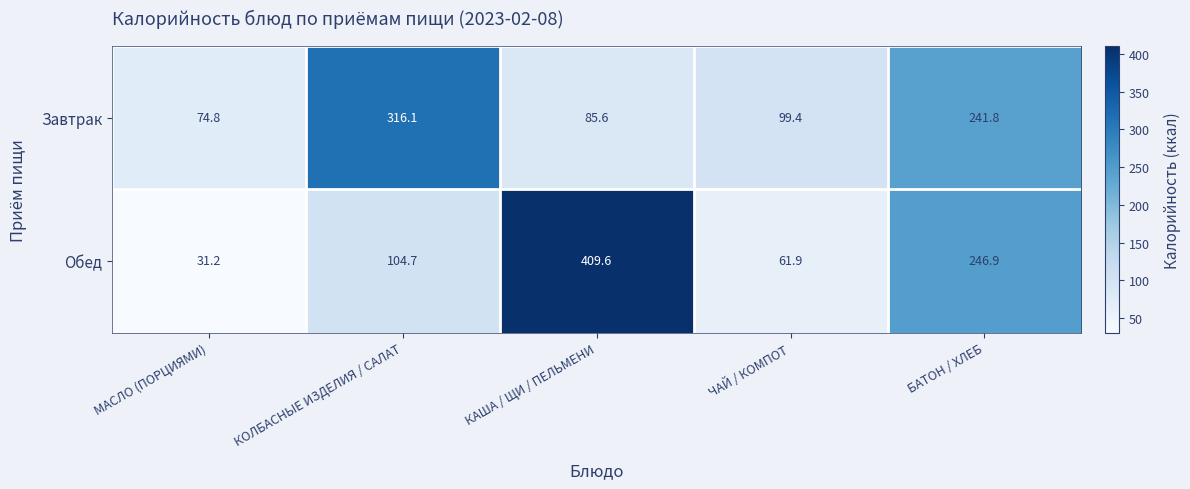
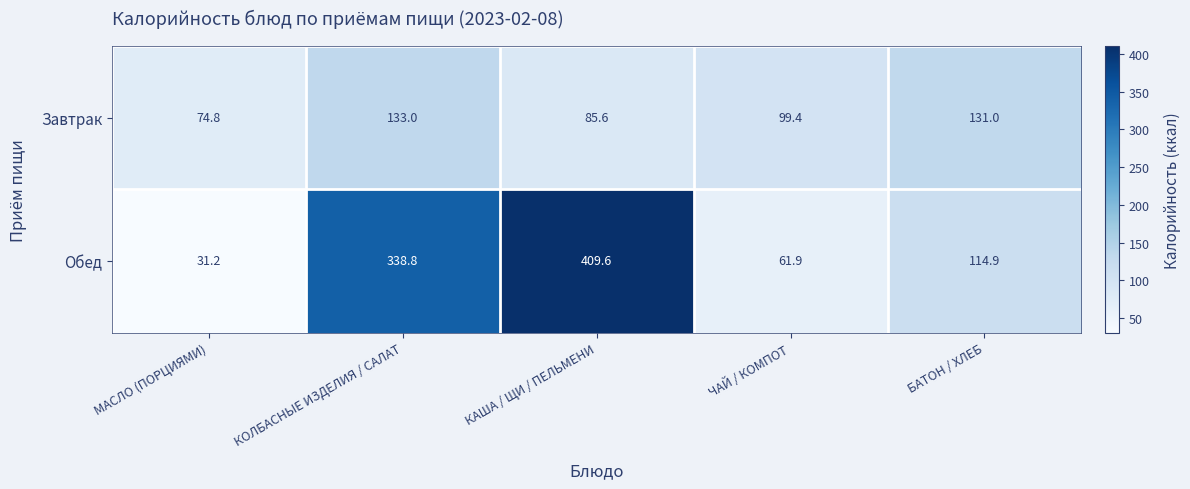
Завтрак, КОЛБАСНЫЕ ИЗДЕЛИЯ / САЛАТ: 316.1 -> 133.0
Завтрак, БАТОН / ХЛЕБ: 241.8 -> 131.0
Обед, КОЛБАСНЫЕ ИЗДЕЛИЯ / САЛАТ: 104.7 -> 338.8
Обед, БАТОН / ХЛЕБ: 246.9 -> 114.9
